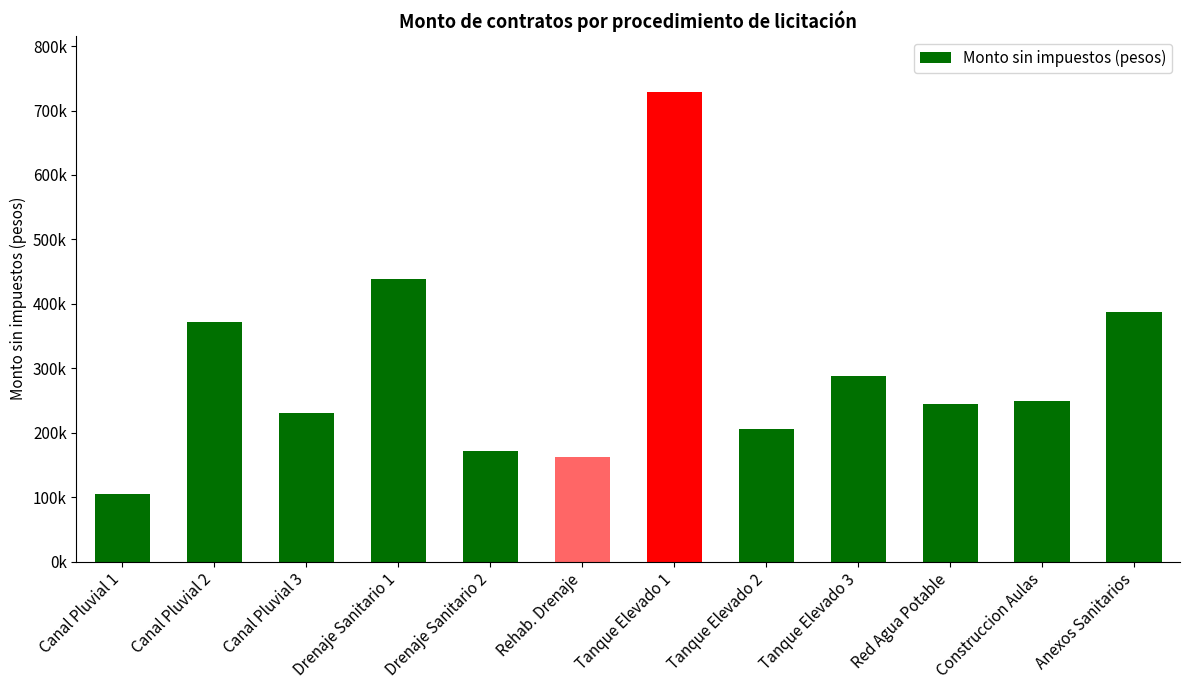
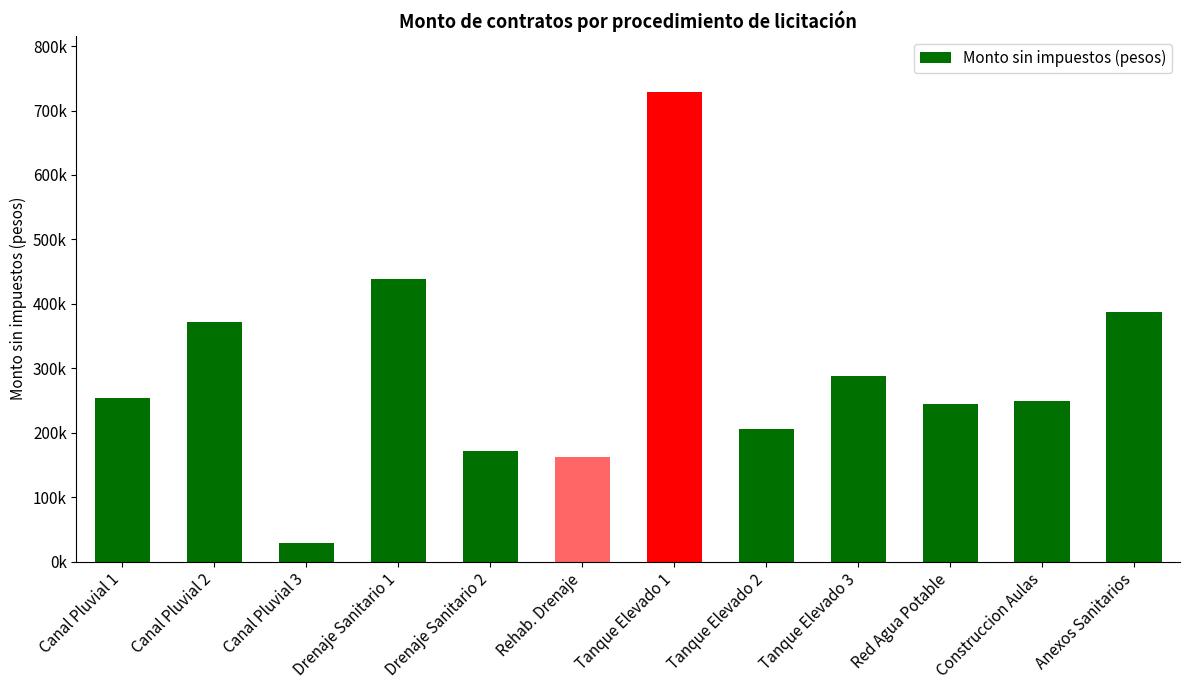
Canal Pluvial 1: 100000 -> 250000
Canal Pluvial 3: 230000 -> 30000
